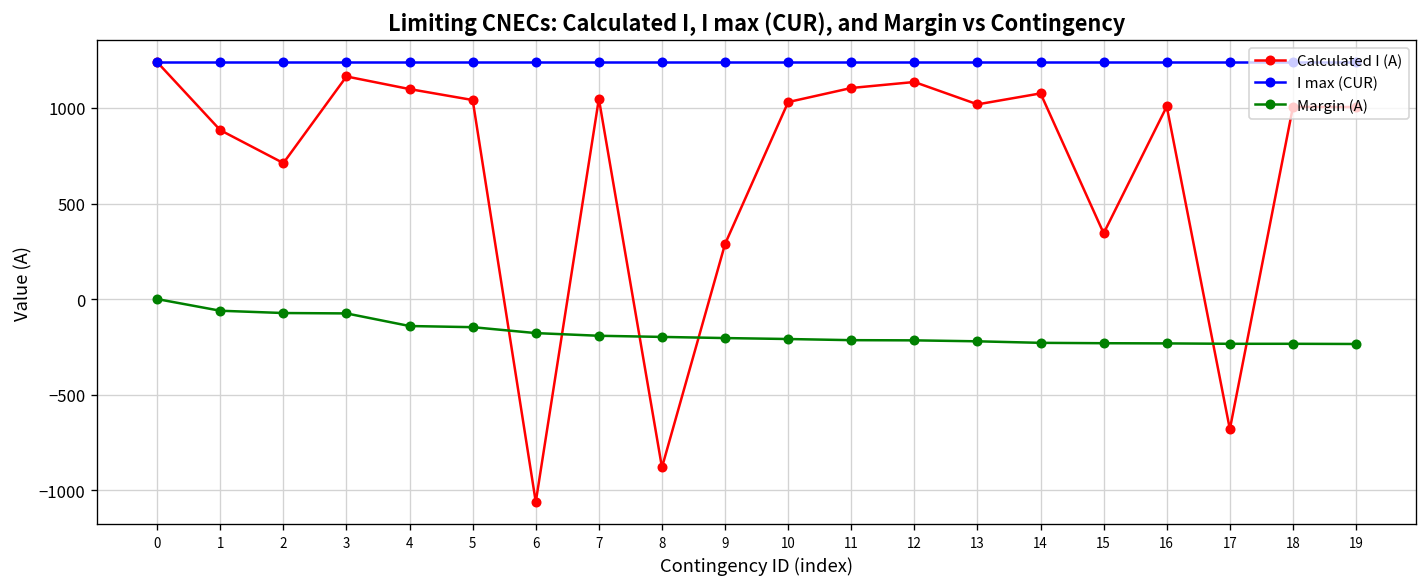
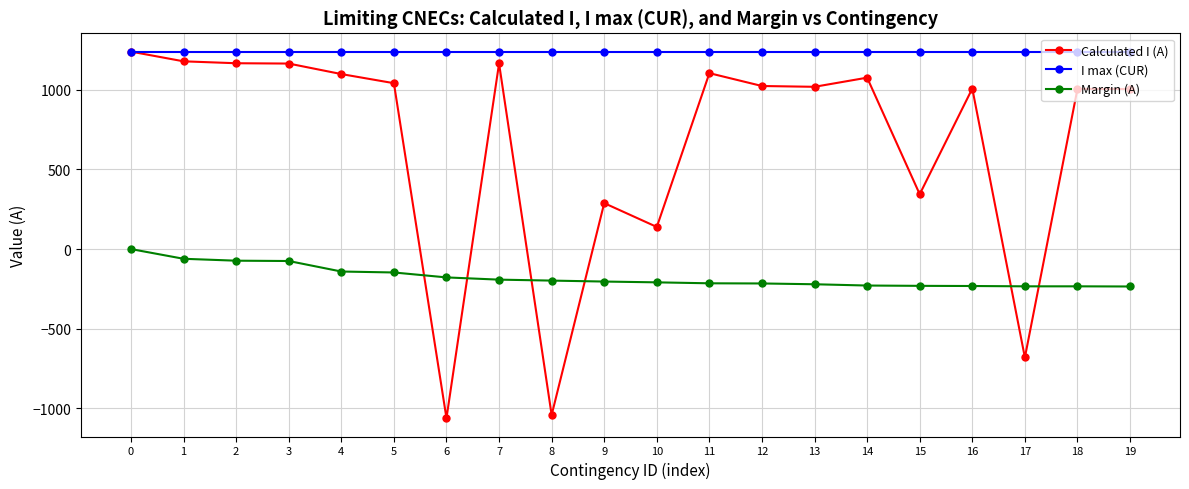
Calculated I (A), 1: 880 -> 1180
Calculated I (A), 2: 710 -> 1170
Calculated I (A), 7: 1050 -> 1170
Calculated I (A), 8: -880 -> -1040
Calculated I (A), 10: 1030 -> 140
Calculated I (A), 12: 1140 -> 1020
